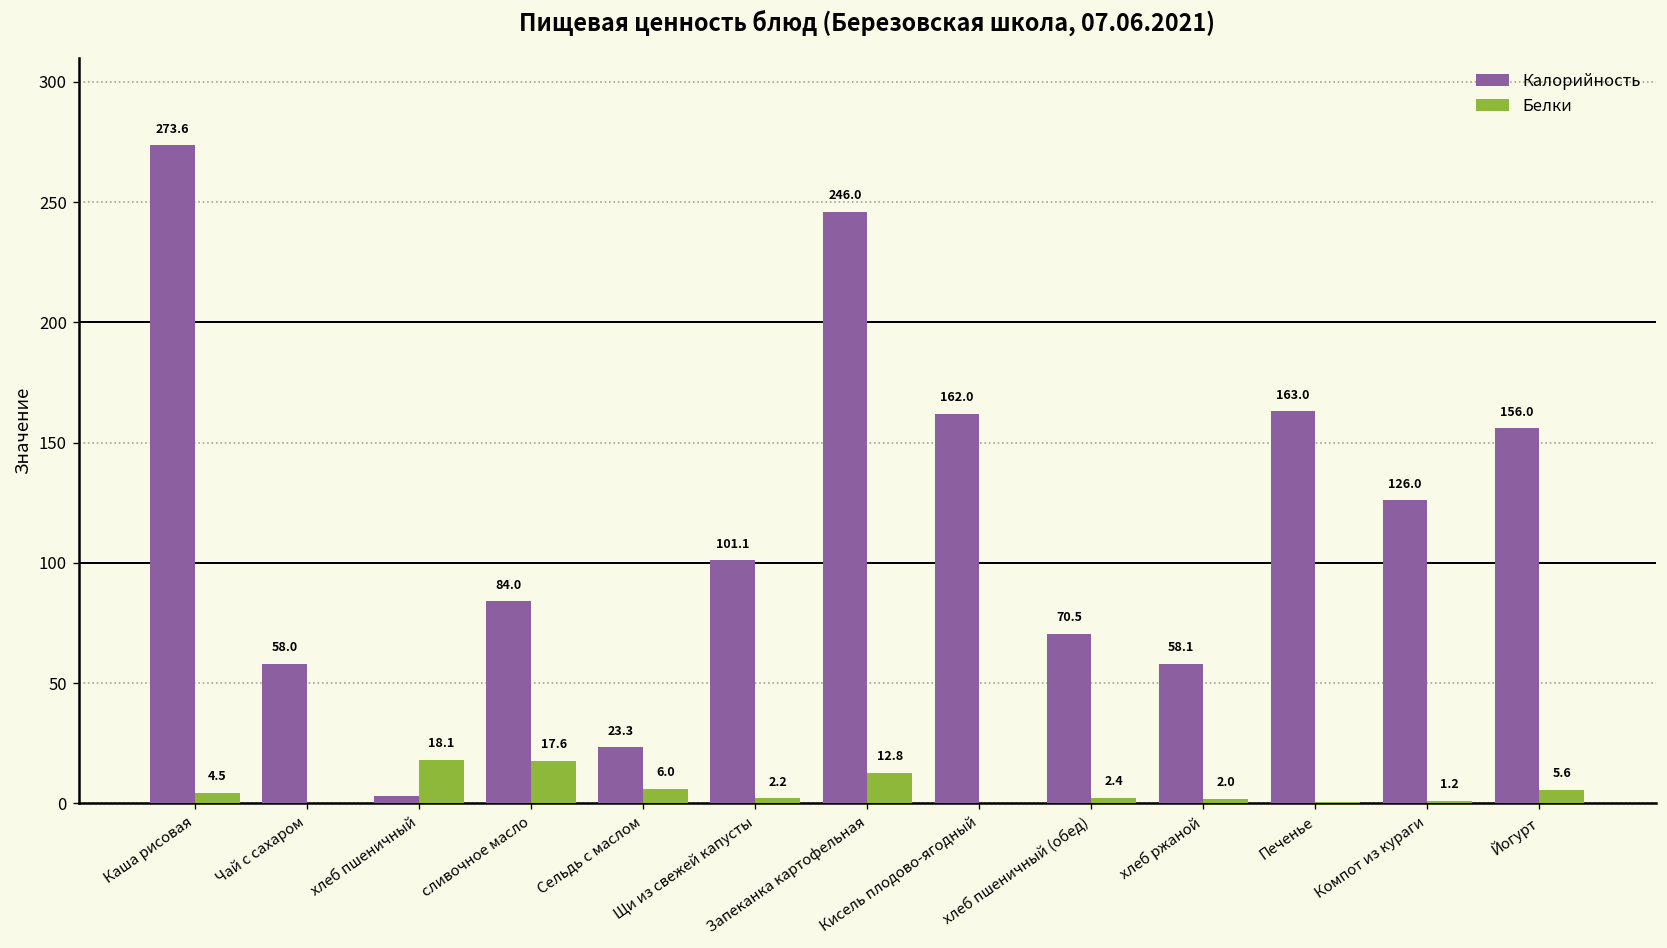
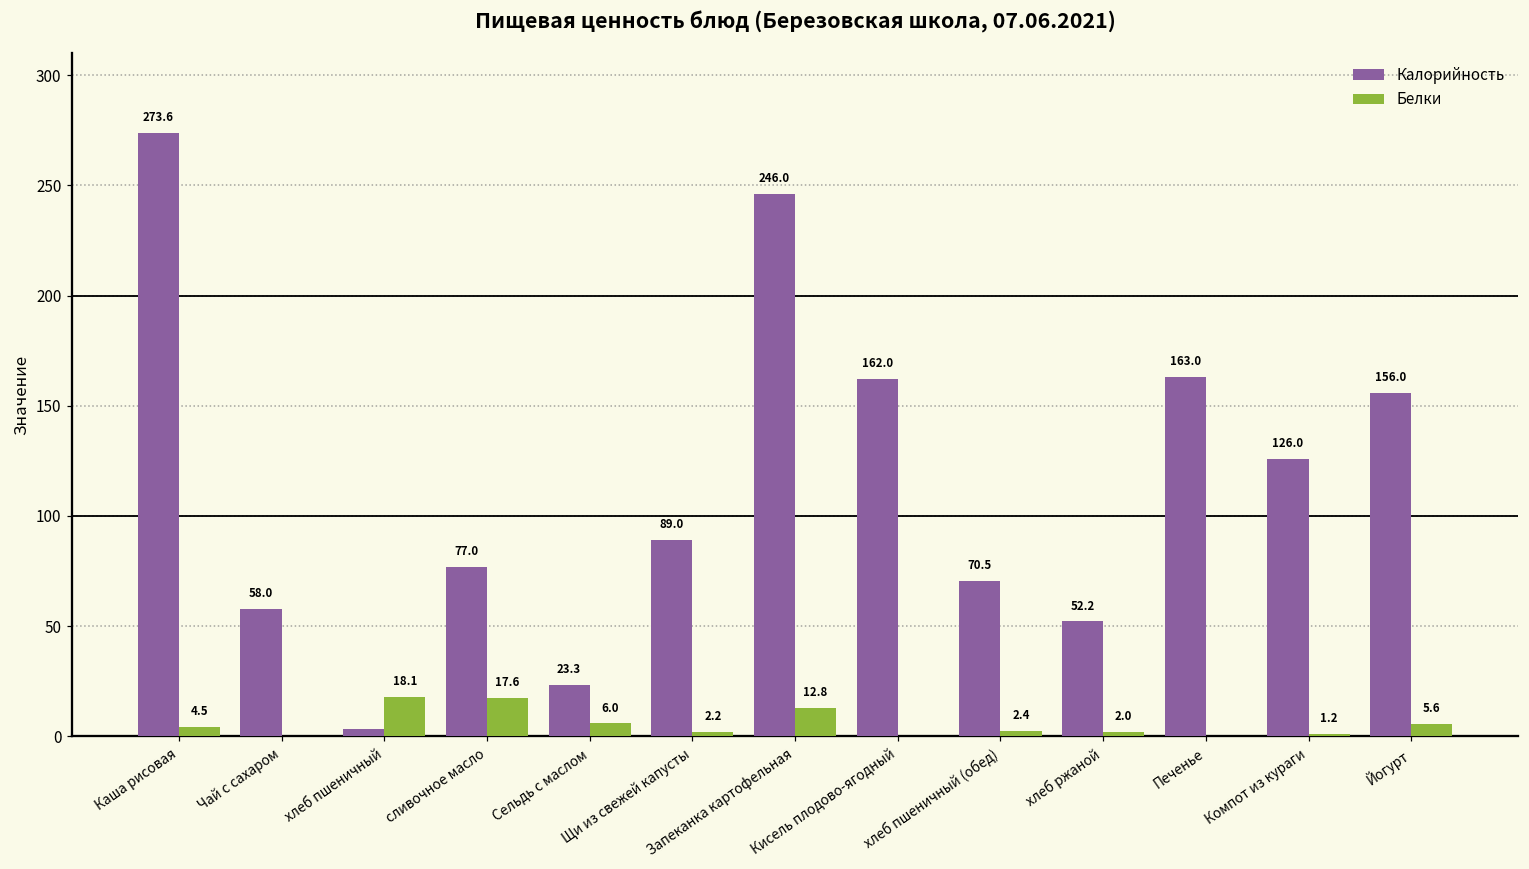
Калорийность, сливочное масло: 84.0 -> 77.0
Калорийность, Щи из свежей капусты: 101.1 -> 89.0
Калорийность, хлеб ржаной: 58.1 -> 52.2
